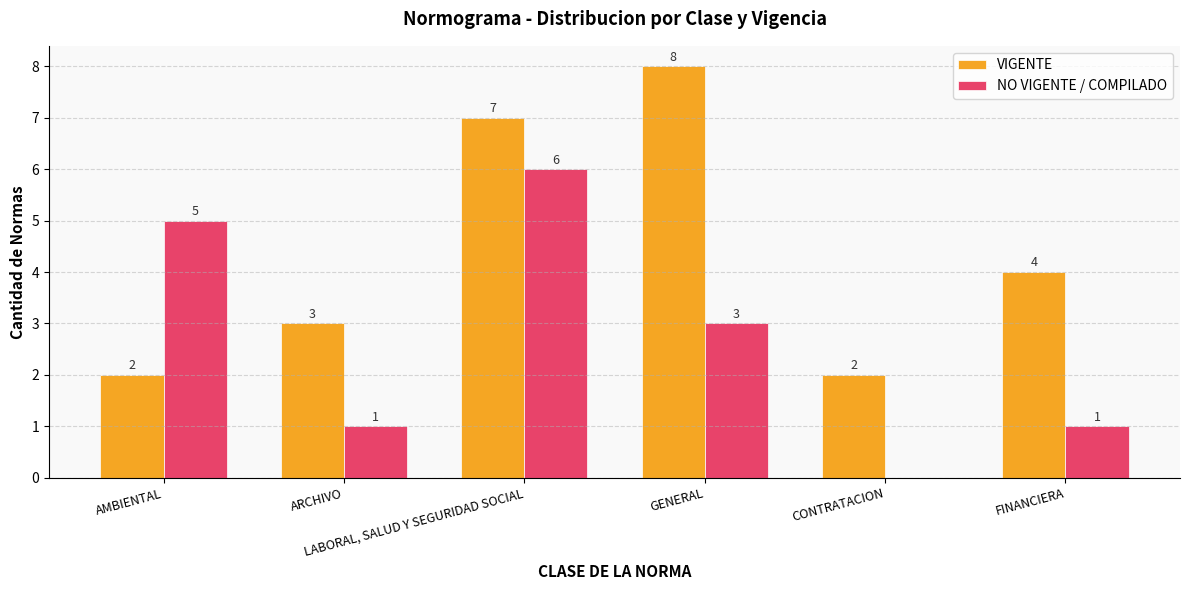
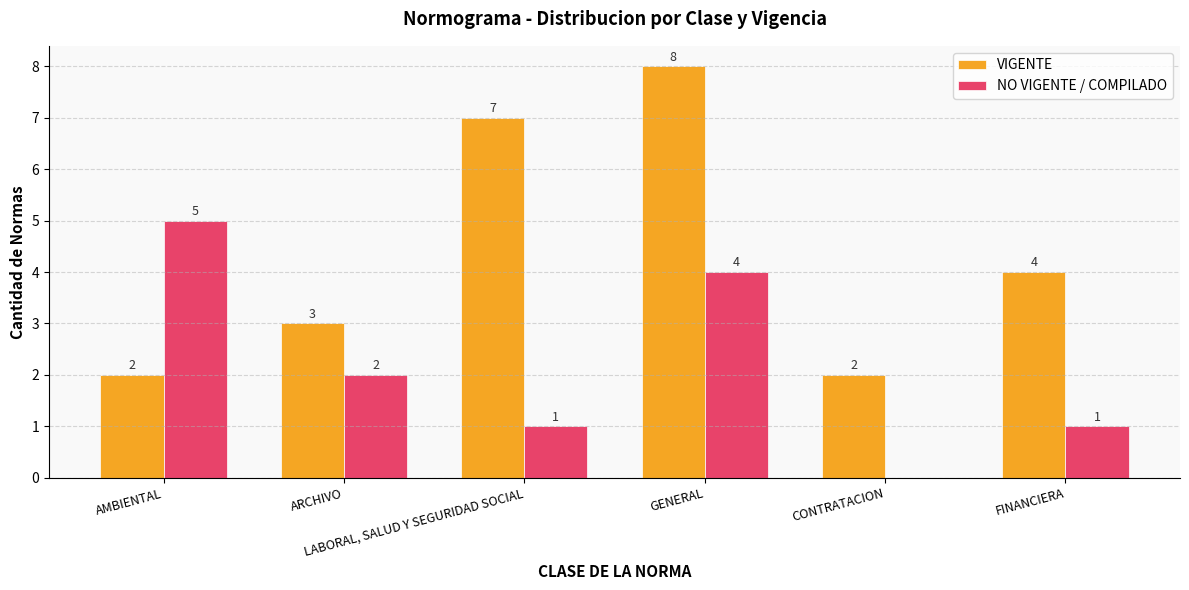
NO VIGENTE / COMPILADO, ARCHIVO: 1 -> 2
NO VIGENTE / COMPILADO, LABORAL, SALUD Y SEGURIDAD SOCIAL: 6 -> 1
NO VIGENTE / COMPILADO, GENERAL: 3 -> 4
